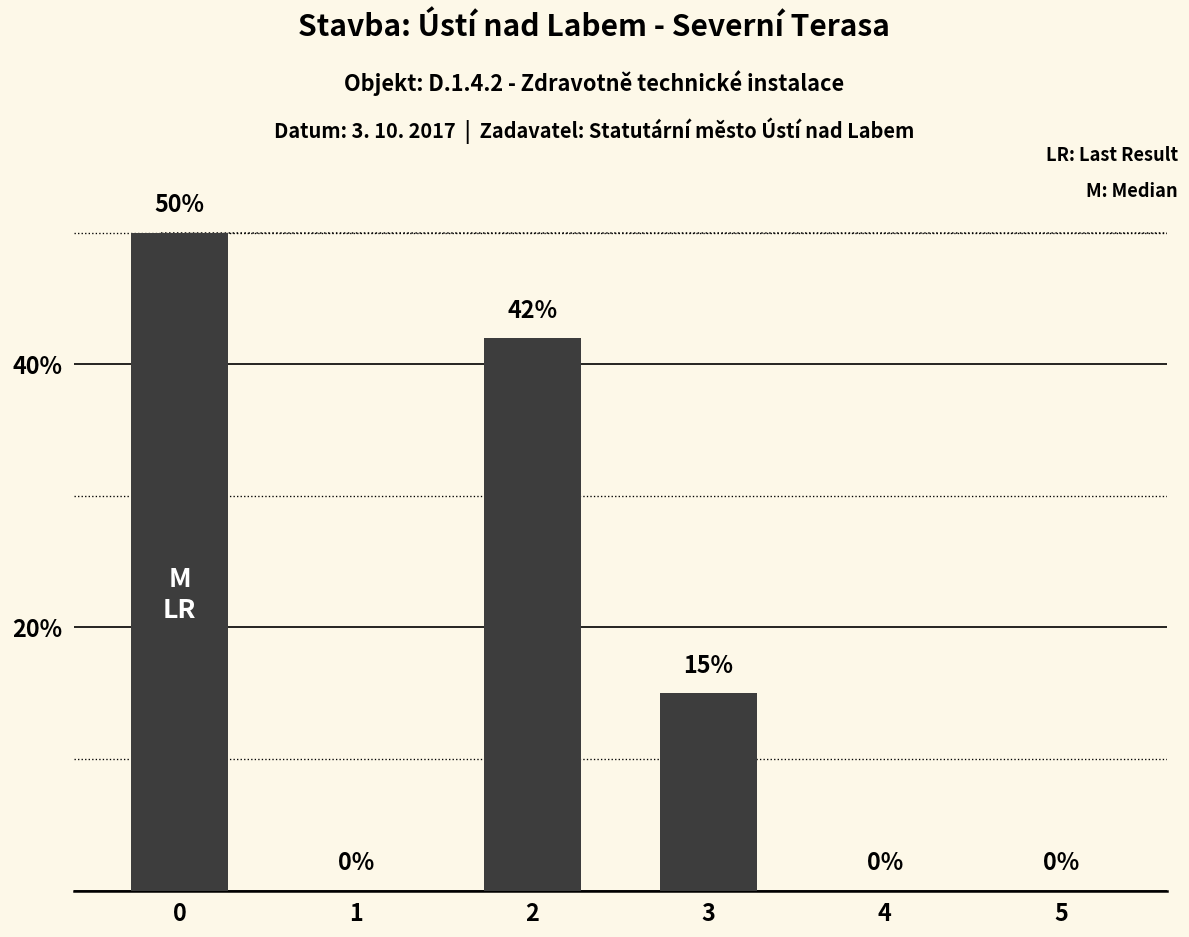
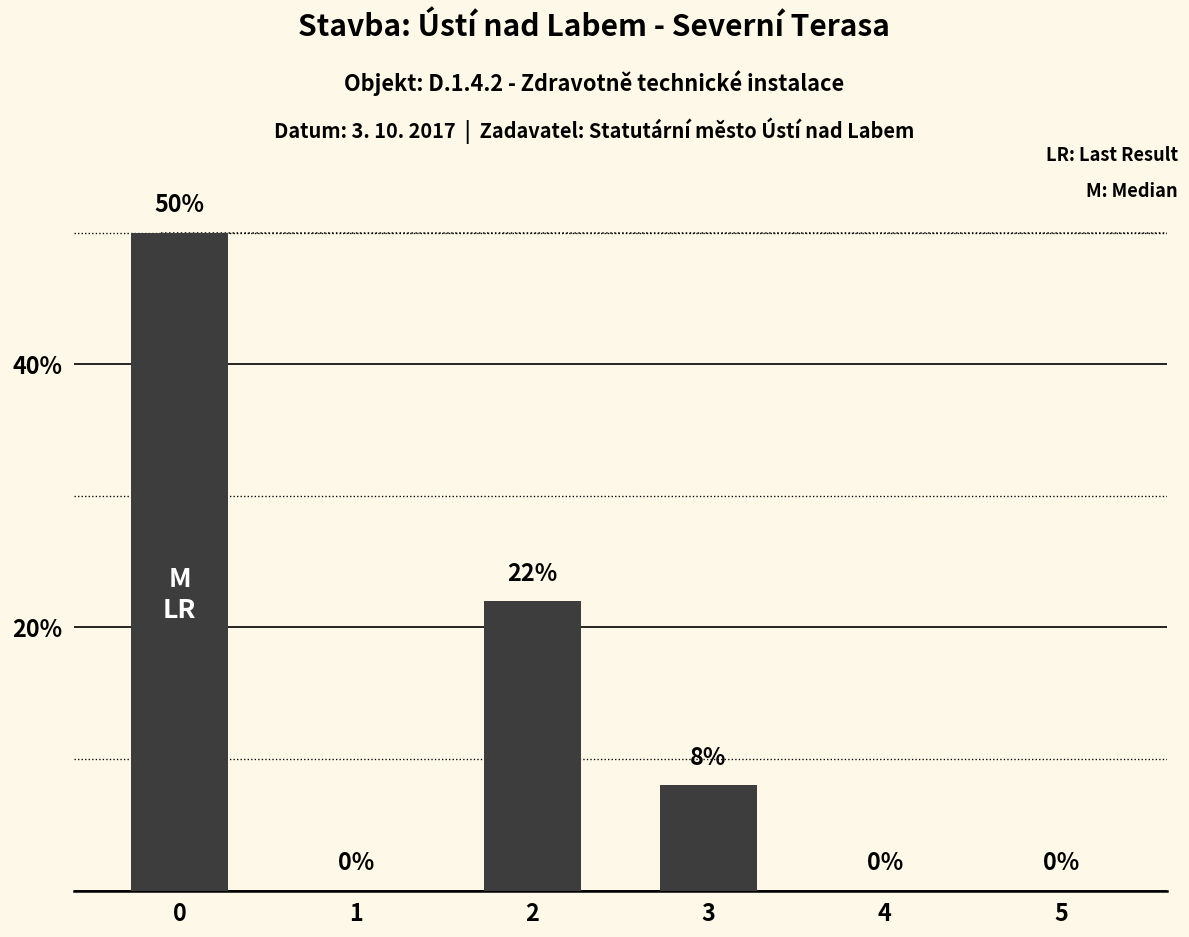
2: 42% -> 22%
3: 15% -> 8%
